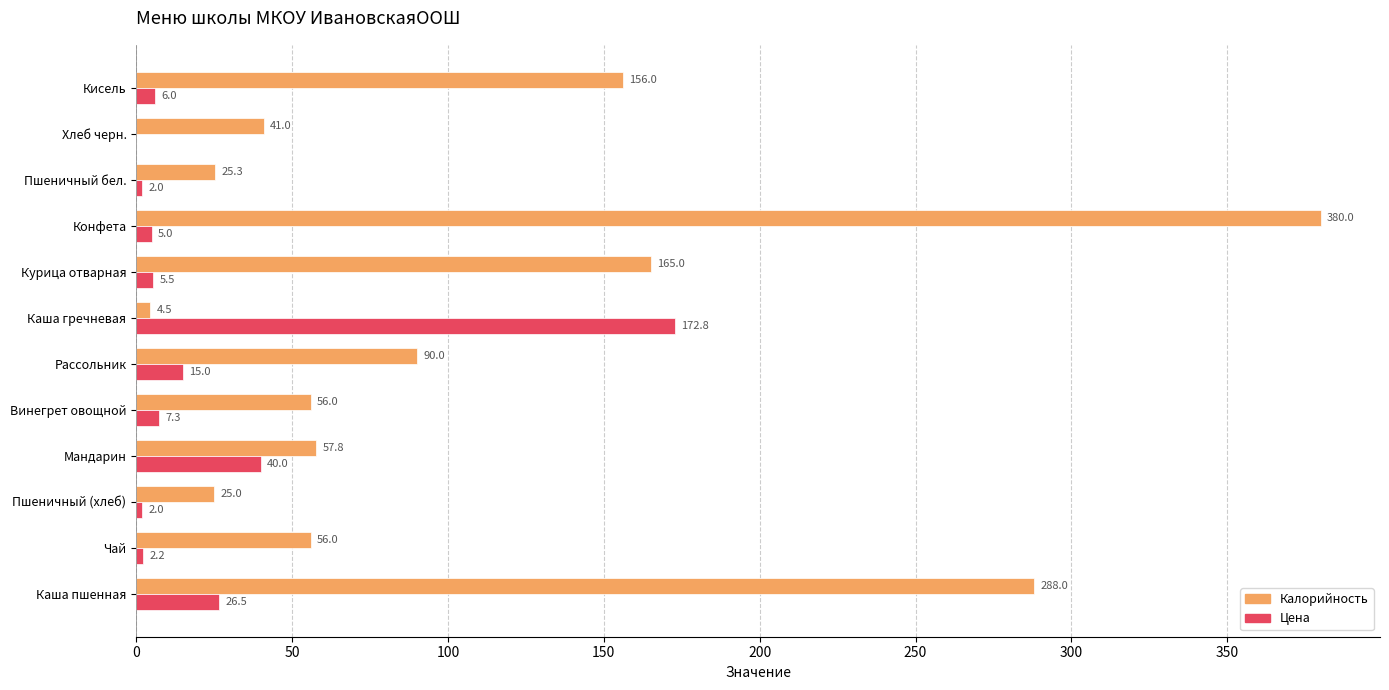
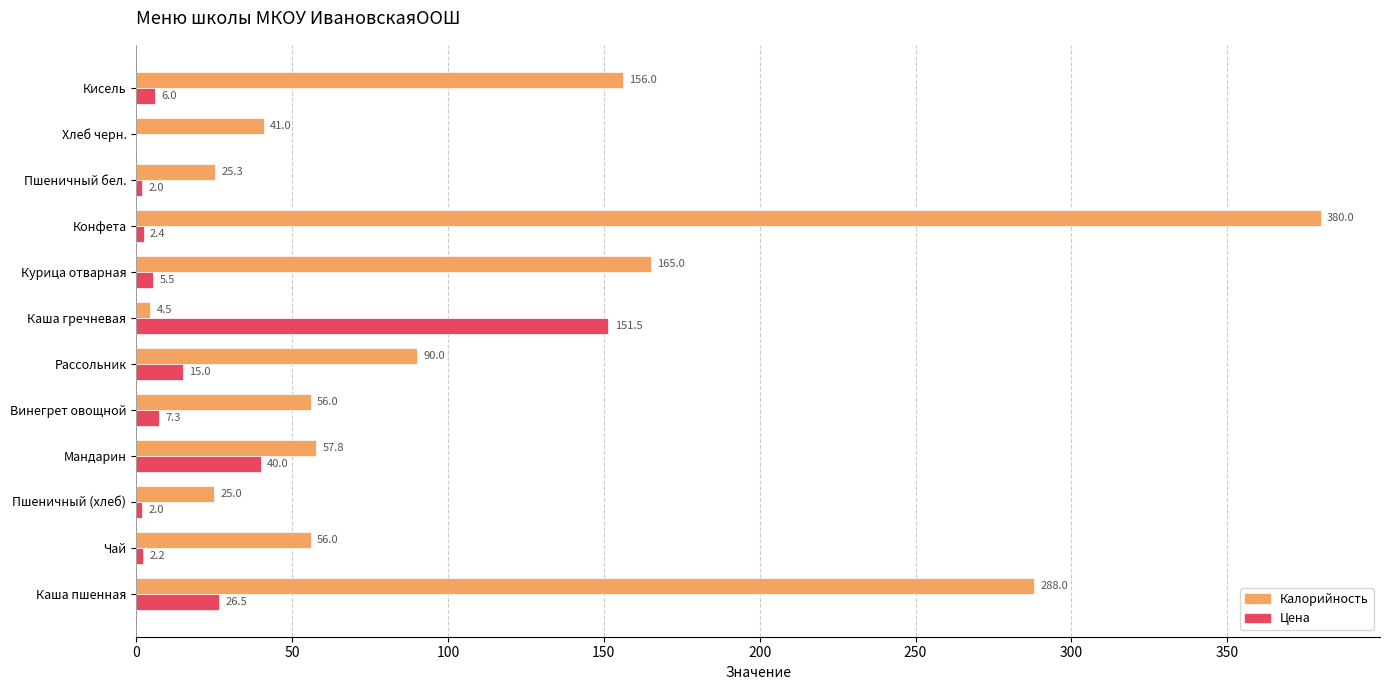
Цена, Конфета: 5.0 -> 2.4
Цена, Каша гречневая: 172.8 -> 151.5
